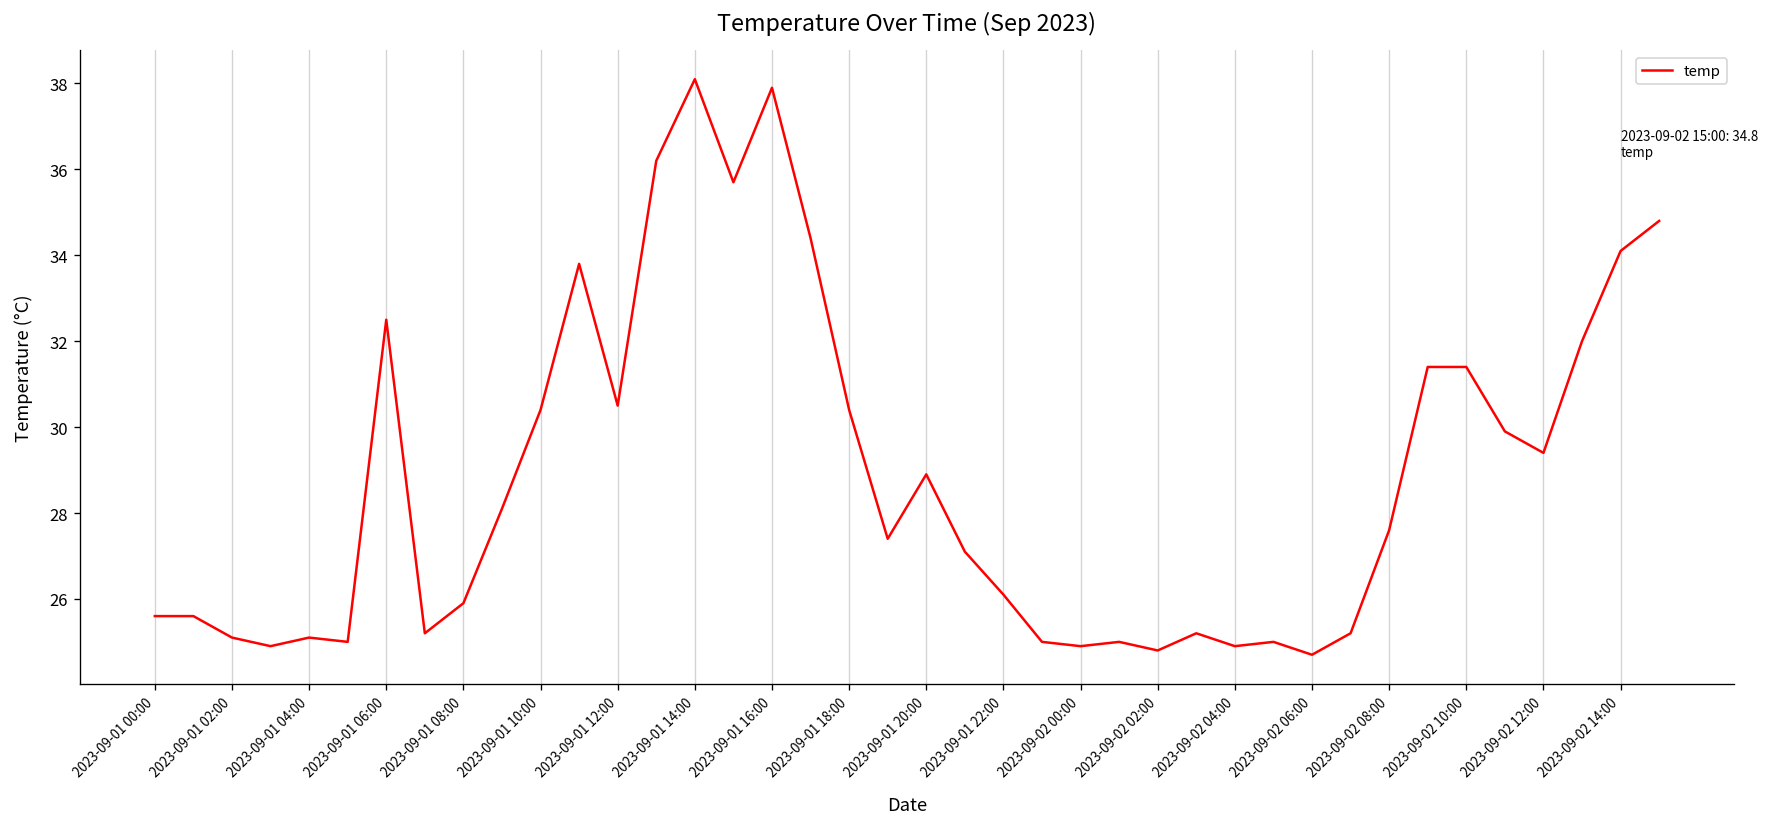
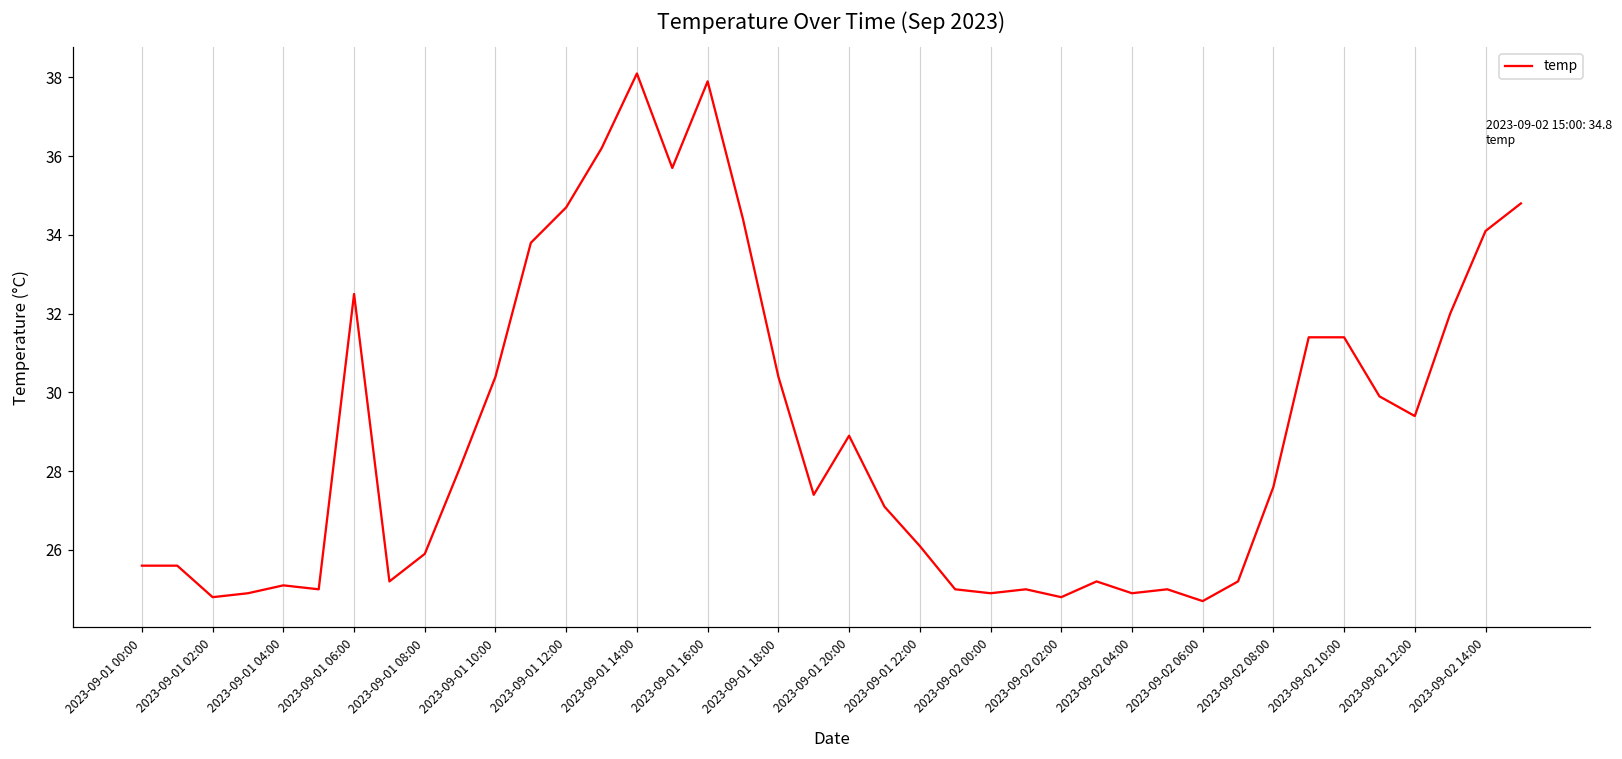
2023-09-01 02:00: 25.1 -> 24.8
2023-09-01 12:00: 30.5 -> 34.7
